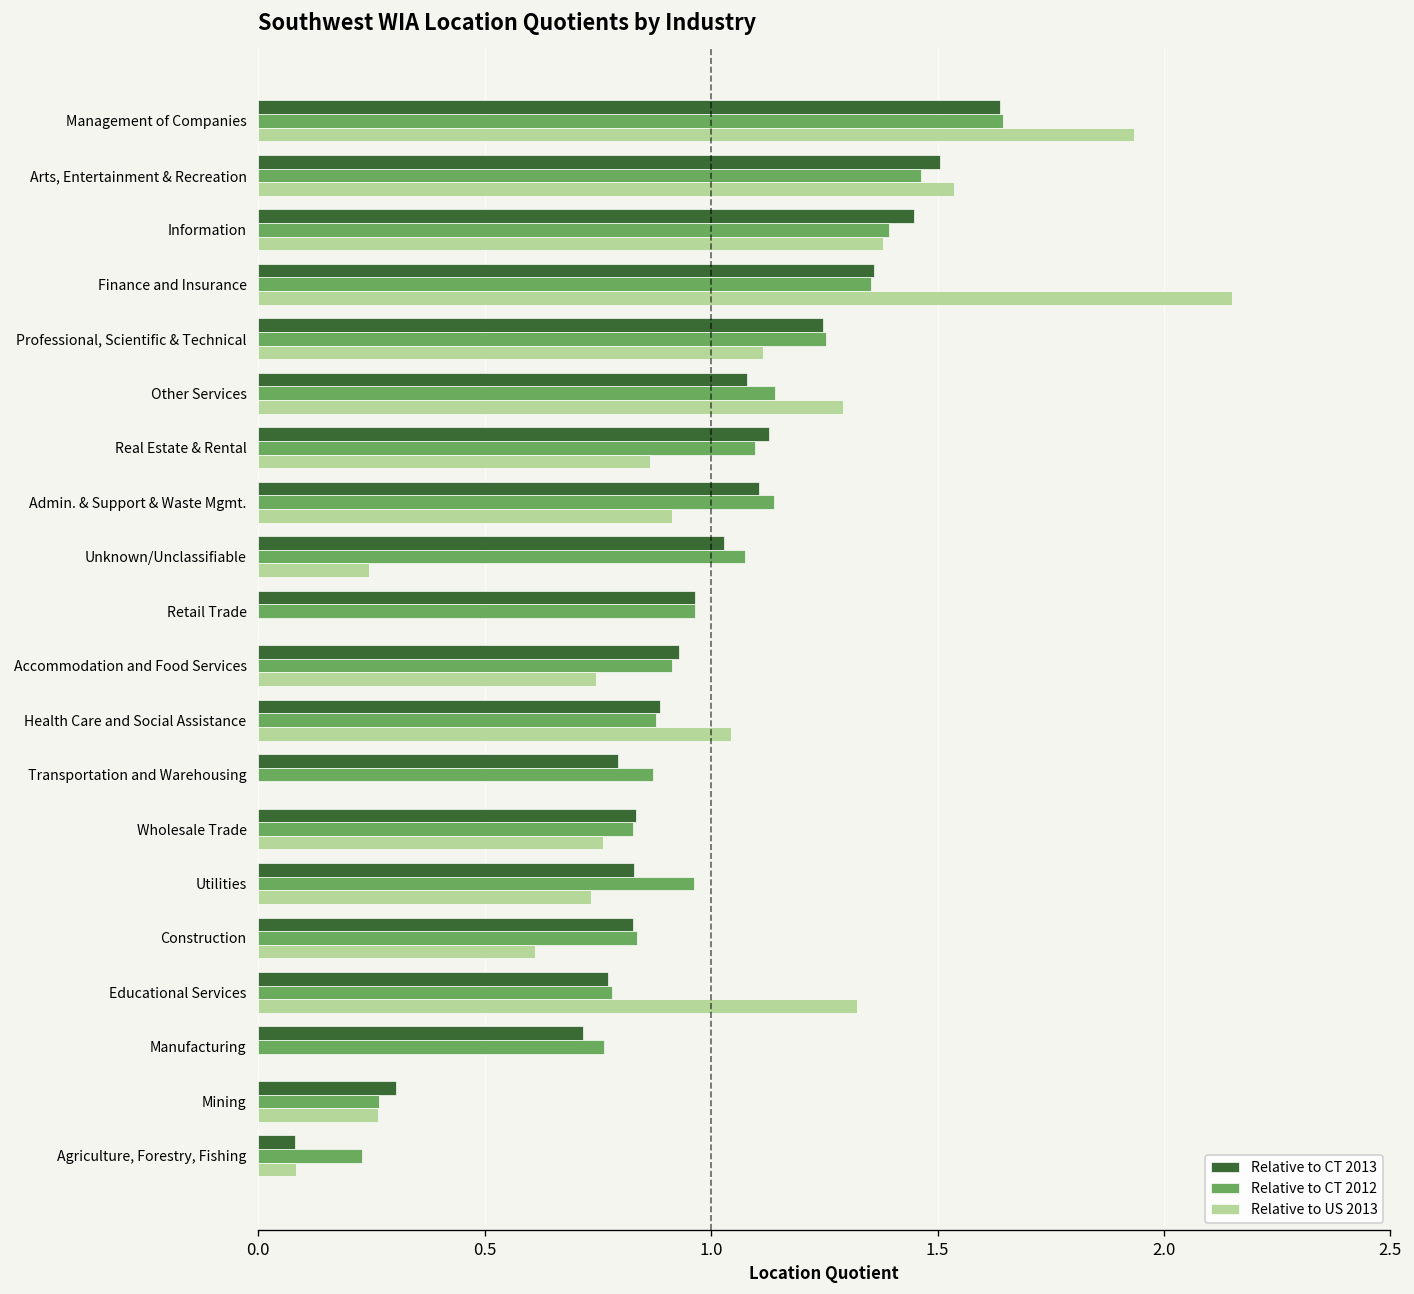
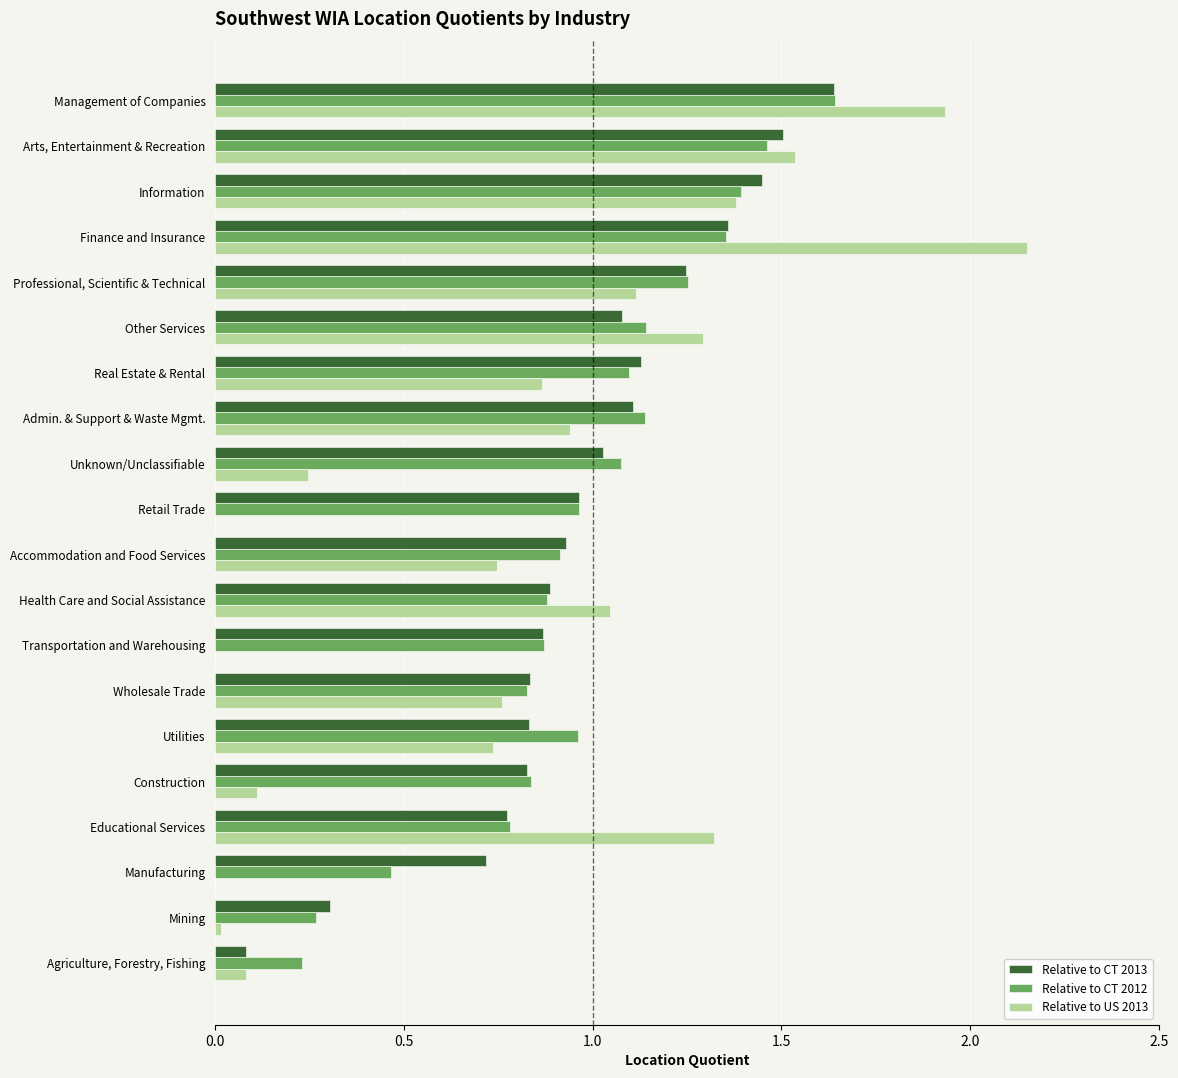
Relative to US 2013, Admin. & Support & Waste Mgmt.: 0.91 -> 0.94
Relative to CT 2013, Transportation and Warehousing: 0.80 -> 0.87
Relative to US 2013, Construction: 0.61 -> 0.11
Relative to CT 2012, Manufacturing: 0.76 -> 0.47
Relative to US 2013, Mining: 0.26 -> 0.02
